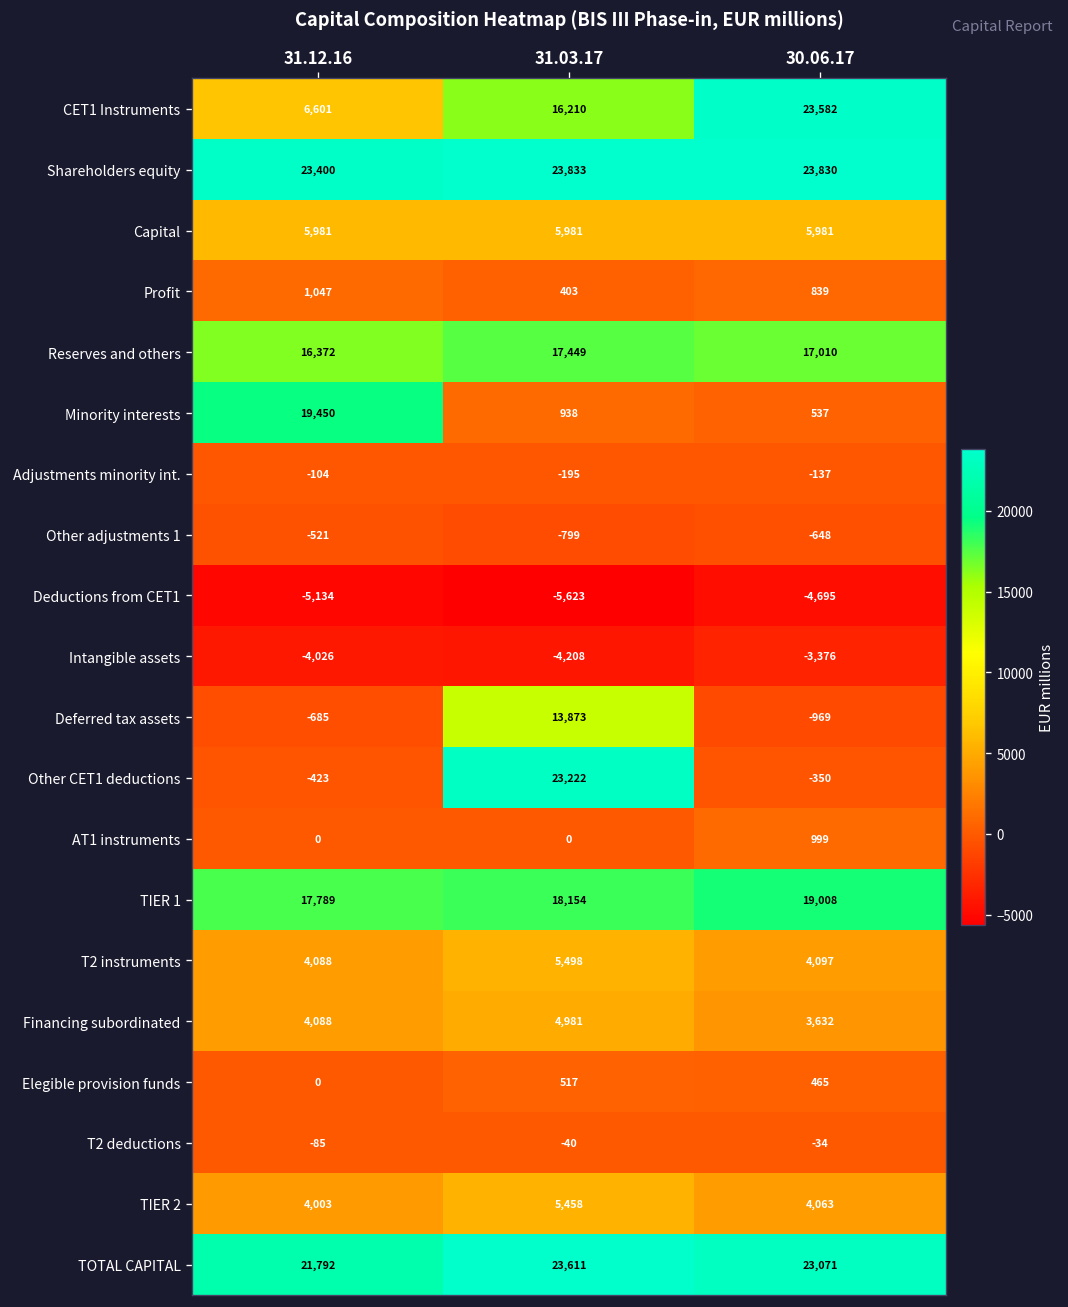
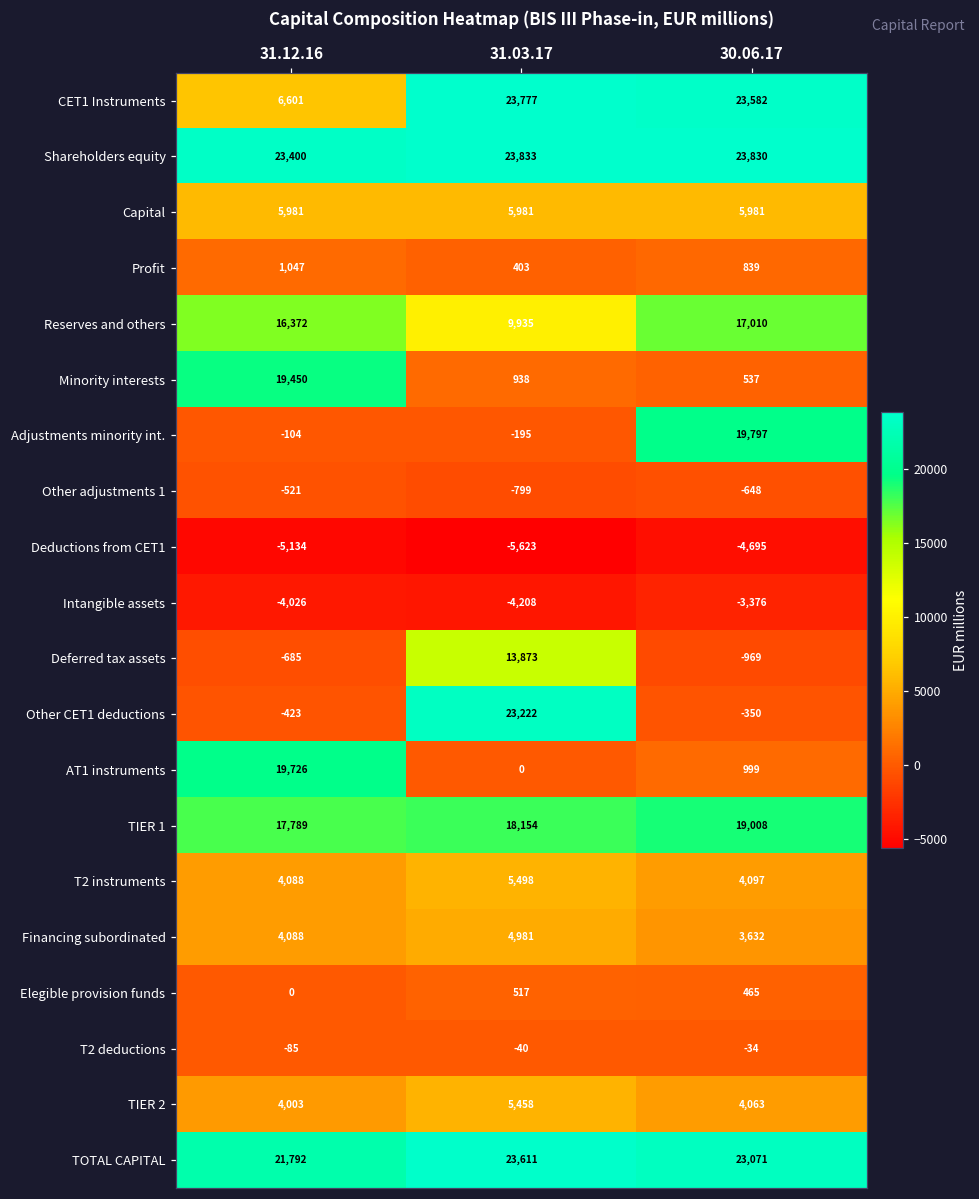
CET1 Instruments, 31.03.17: 16,210 -> 23,777
Reserves and others, 31.03.17: 17,449 -> 9,935
Adjustments minority int., 30.06.17: -137 -> 19,797
AT1 instruments, 31.12.16: 0 -> 19,726
